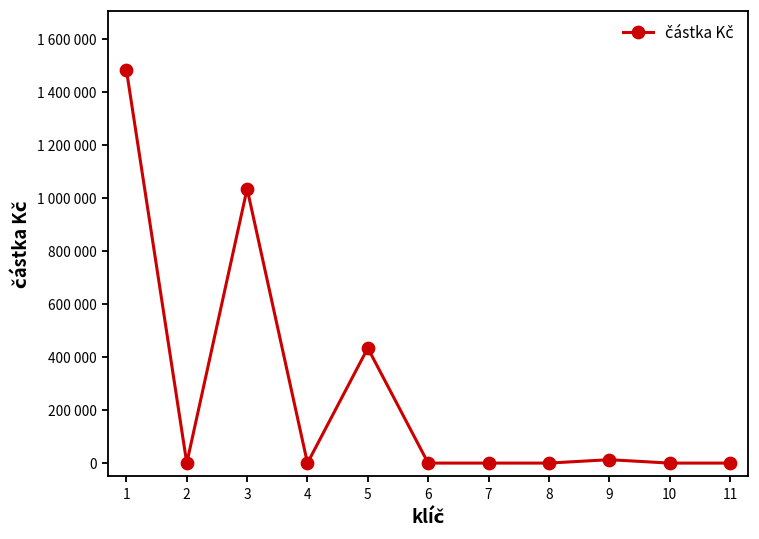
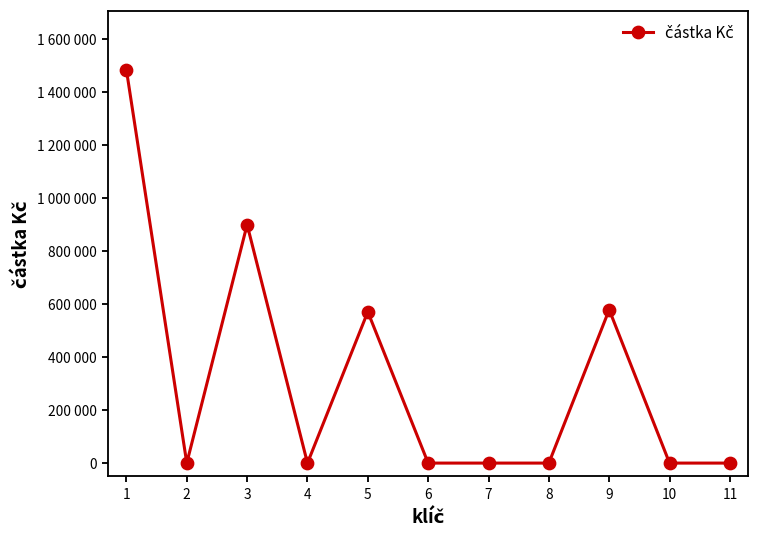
3: 1040000 -> 900000
5: 430000 -> 570000
9: 10000 -> 580000
